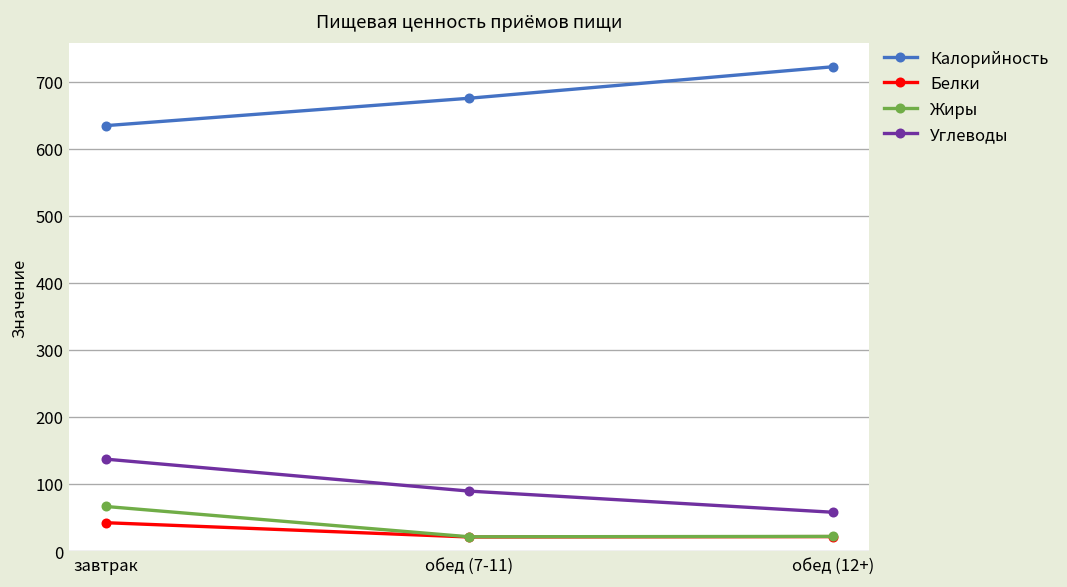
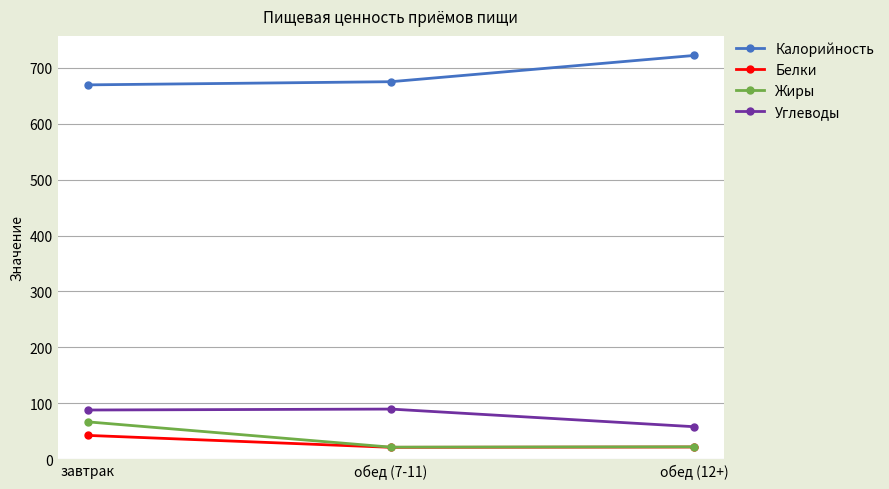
Калорийность, завтрак: 630 -> 670
Углеводы, завтрак: 140 -> 90
